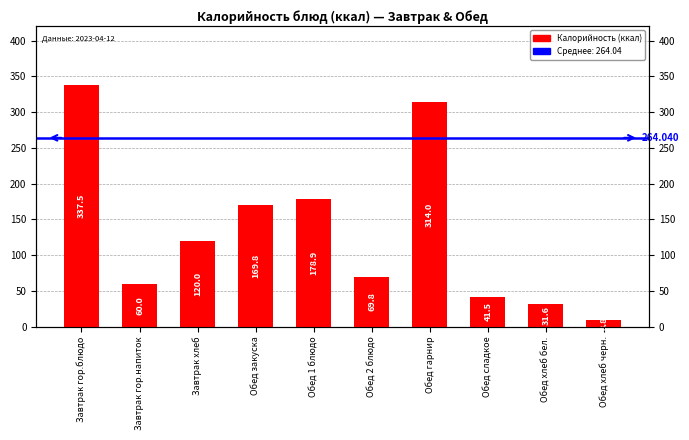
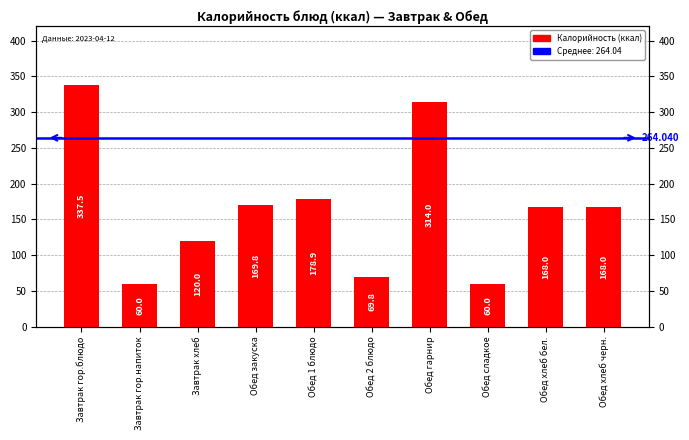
Обед сладкое: 41.5 -> 60.0
Обед хлеб бел.: 31.6 -> 168.0
Обед хлеб черн.: 8.8 -> 168.0
